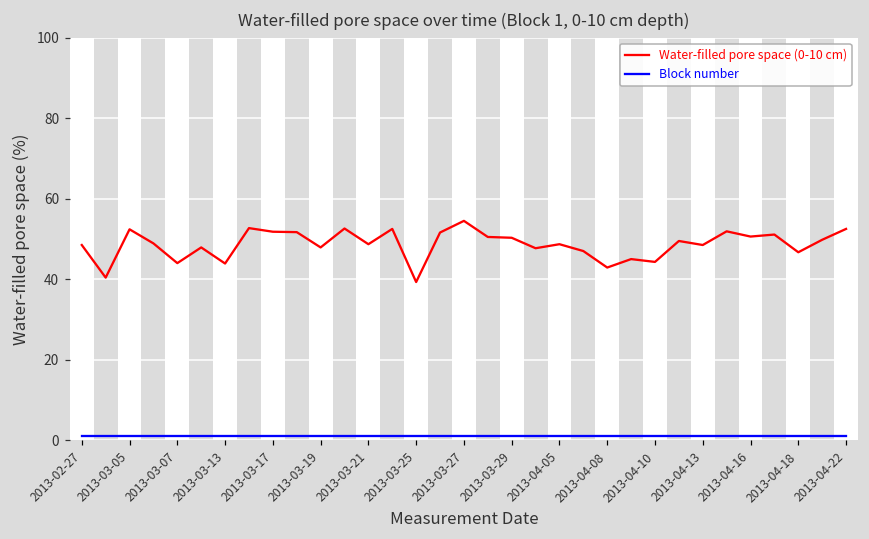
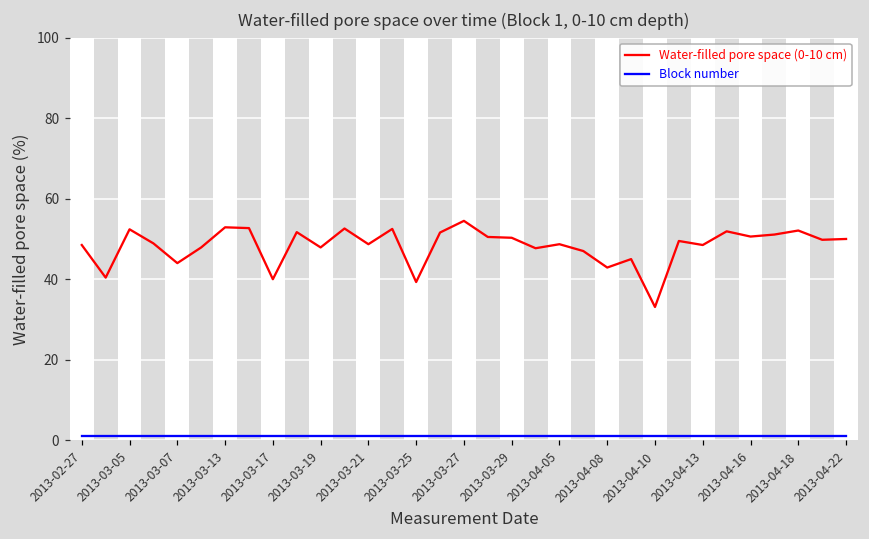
Water-filled pore space (0-10 cm), 2013-03-13: 44 -> 53
Water-filled pore space (0-10 cm), 2013-03-17: 52 -> 40
Water-filled pore space (0-10 cm), 2013-04-10: 44 -> 33
Water-filled pore space (0-10 cm), 2013-04-18: 47 -> 52
Water-filled pore space (0-10 cm), 2013-04-22: 53 -> 50
